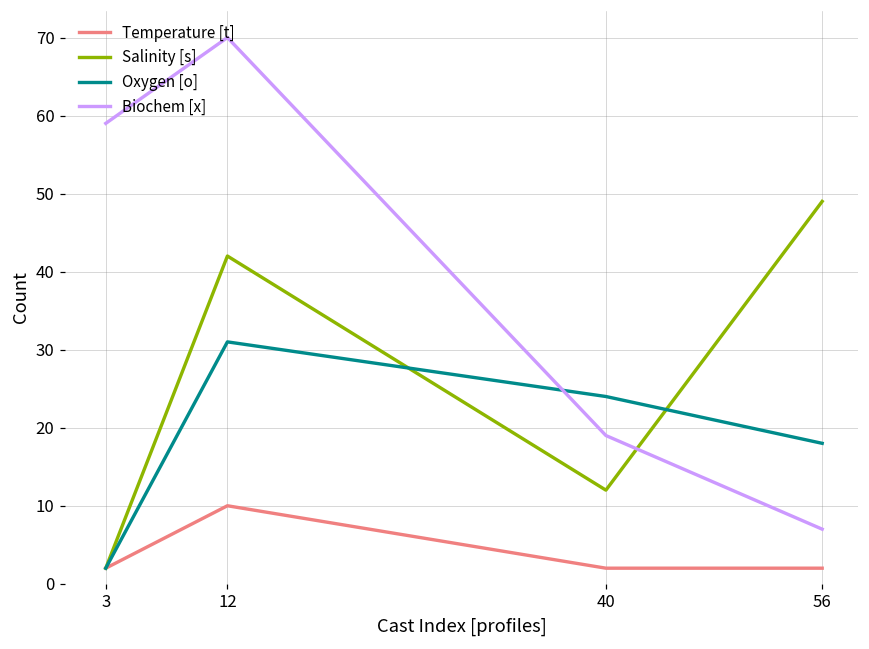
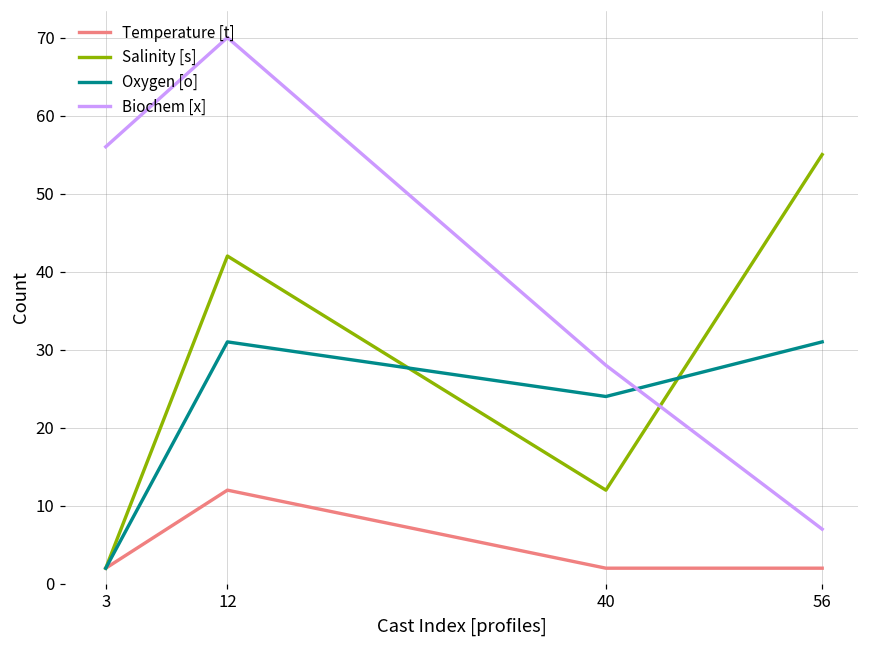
Biochem [x], 3: 59 -> 56
Temperature [t], 12: 10 -> 12
Biochem [x], 40: 19 -> 28
Salinity [s], 56: 49 -> 55
Oxygen [o], 56: 18 -> 31
